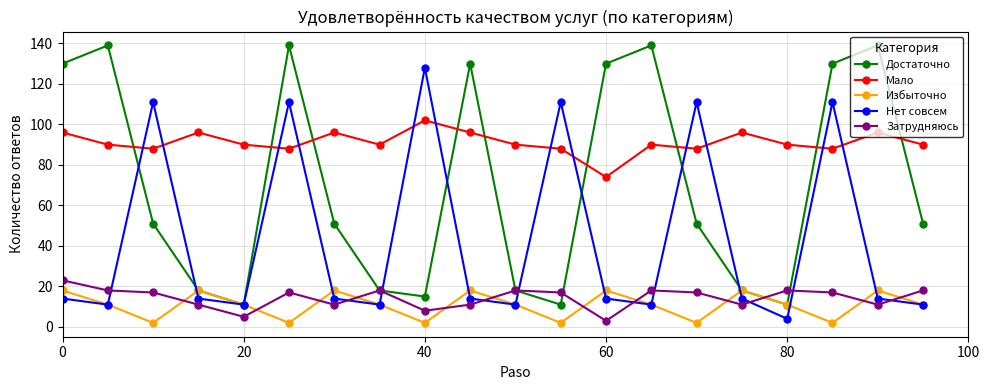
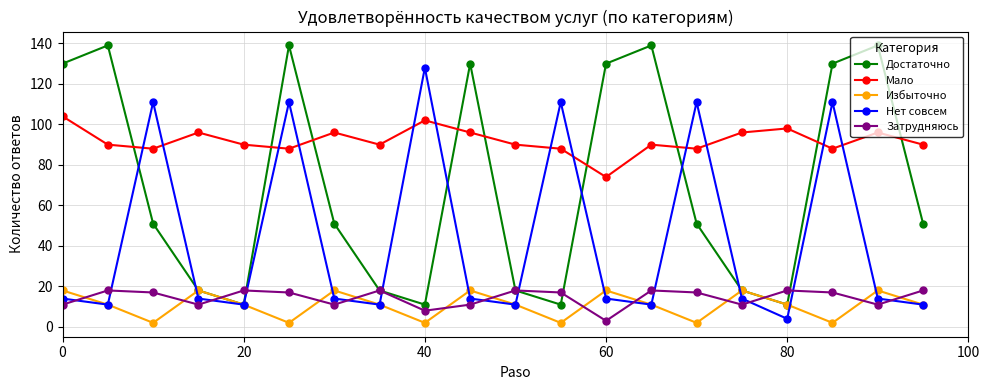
Мало, 0: 96 -> 104
Затрудняюсь, 0: 23 -> 11
Затрудняюсь, 20: 5 -> 18
Достаточно, 40: 15 -> 11
Мало, 80: 90 -> 98
